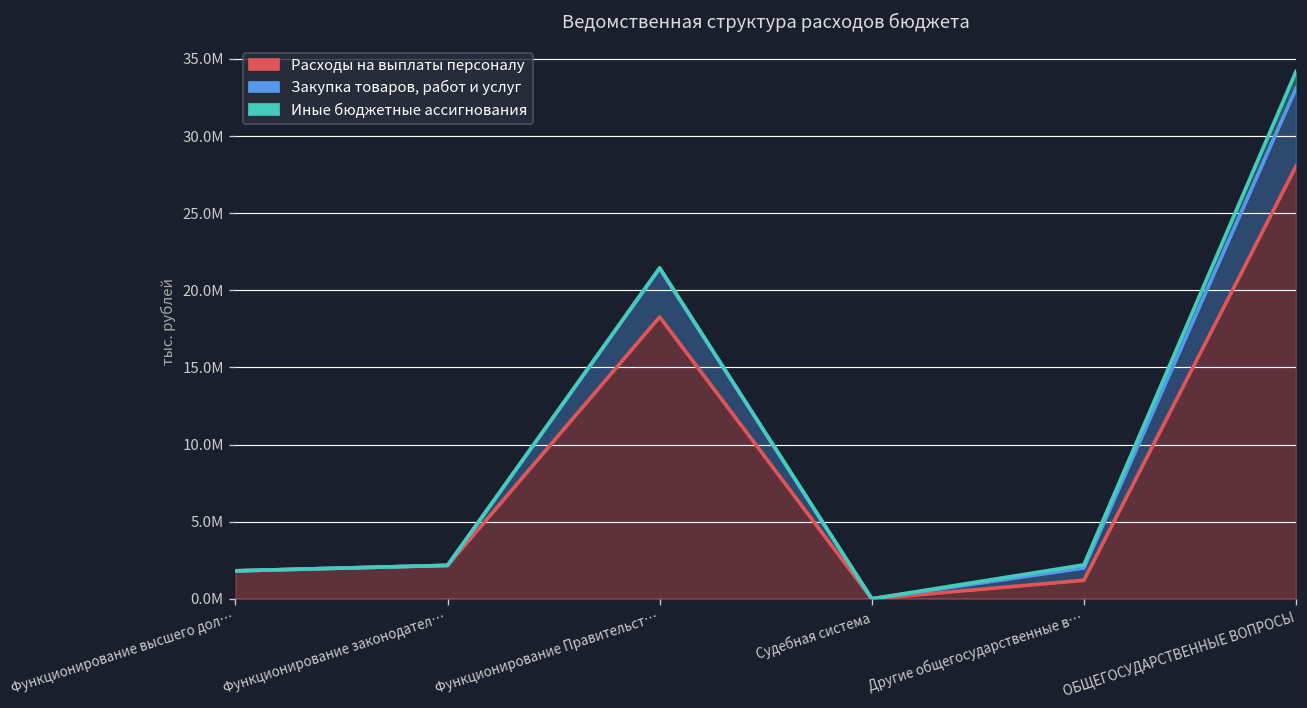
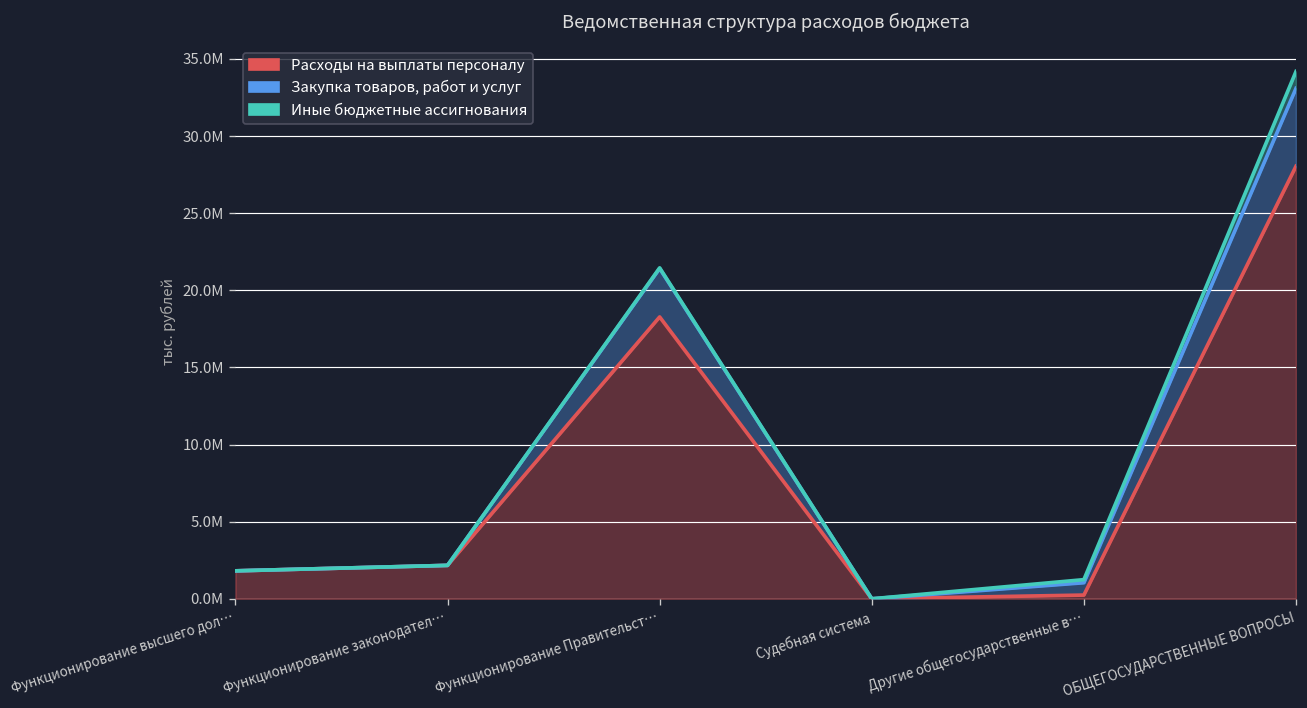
Расходы на выплаты персоналу, Другие общегосударственные в…: 1.2М -> 0.2М
